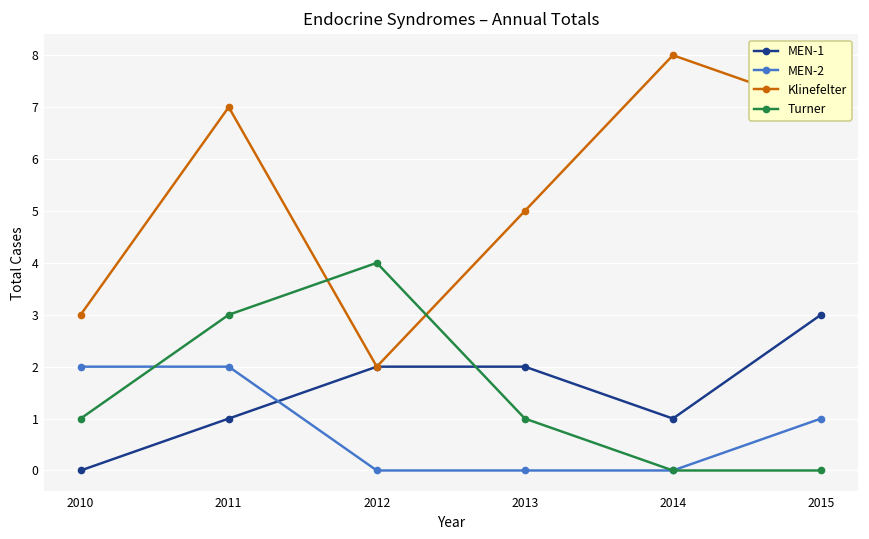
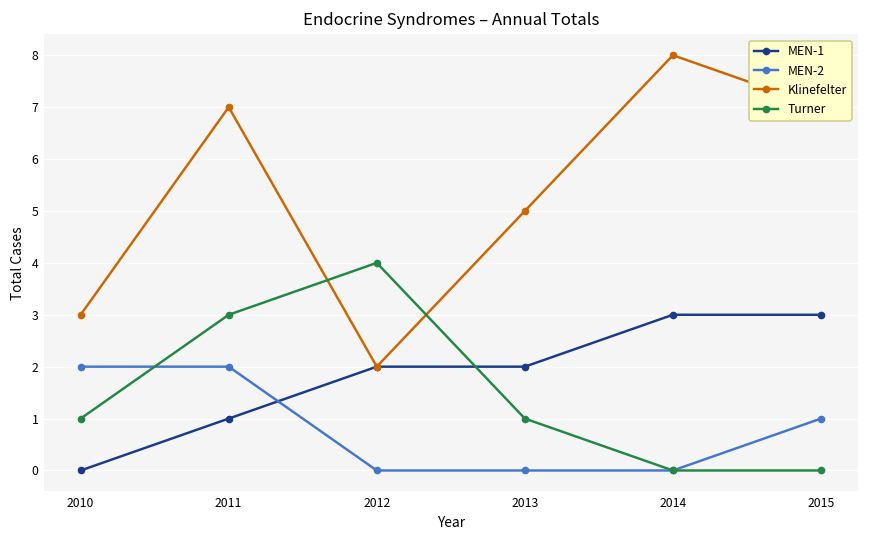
MEN-1, 2014: 1 -> 3
